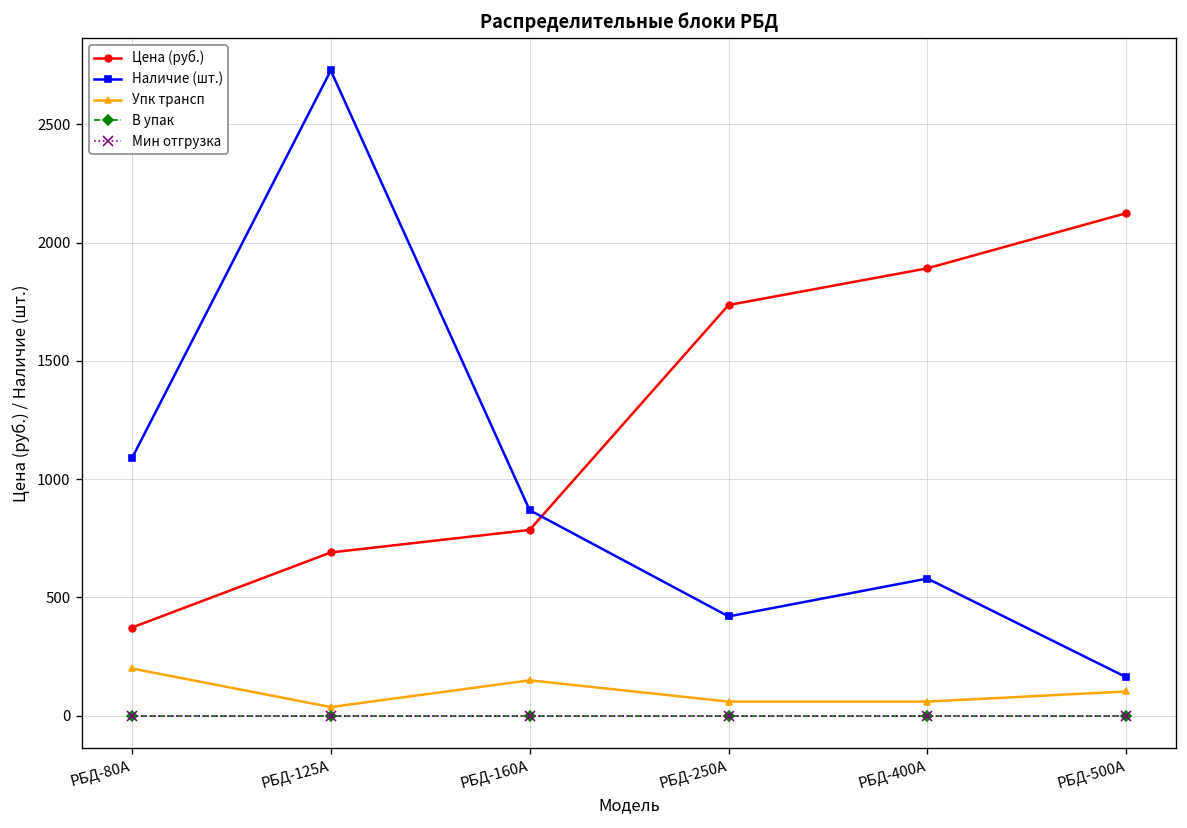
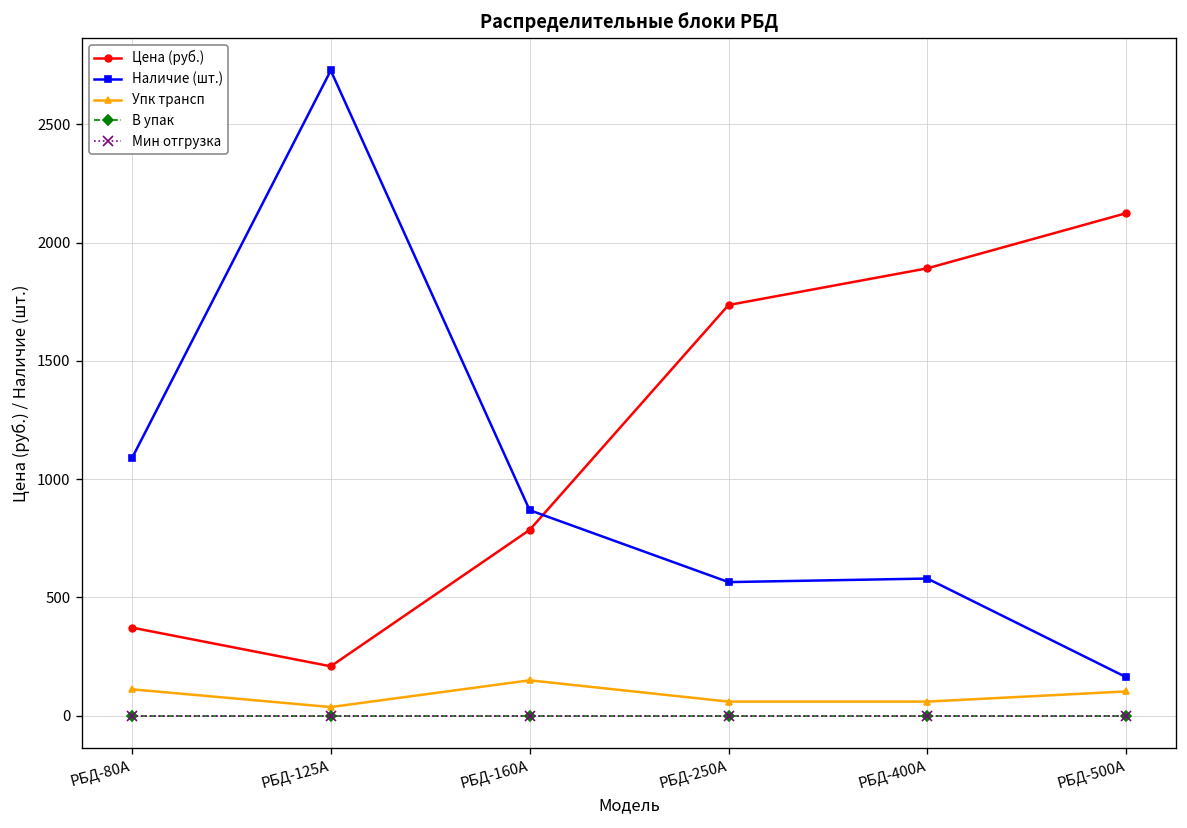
Упк трансп, РБД-80А: 200 -> 110
Цена (руб.), РБД-125А: 690 -> 210
Наличие (шт.), РБД-250А: 420 -> 570
